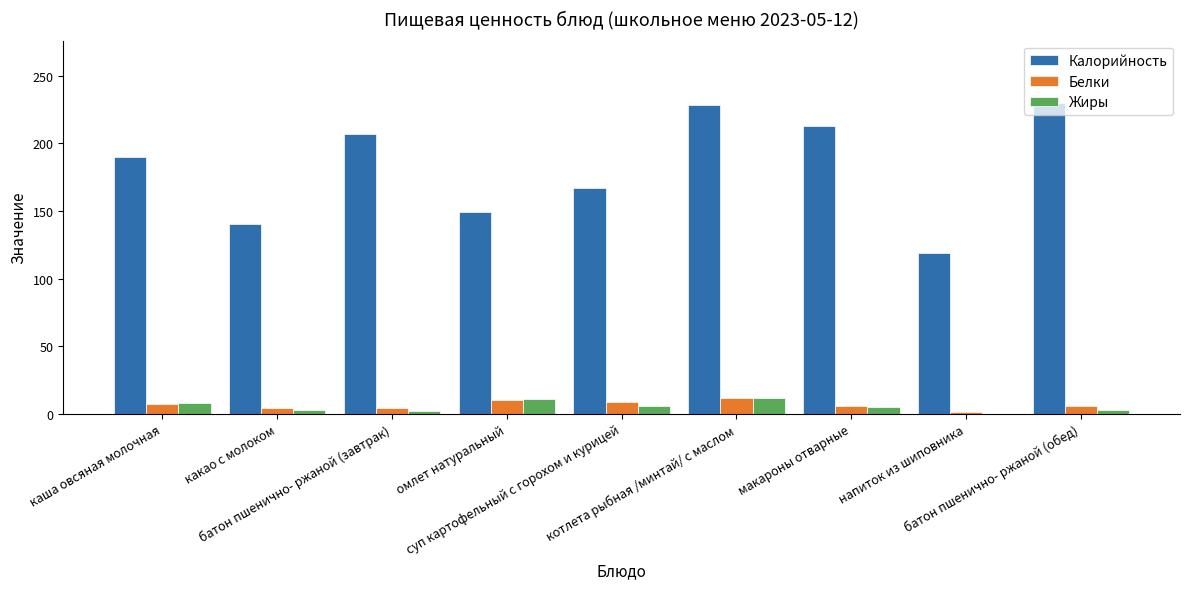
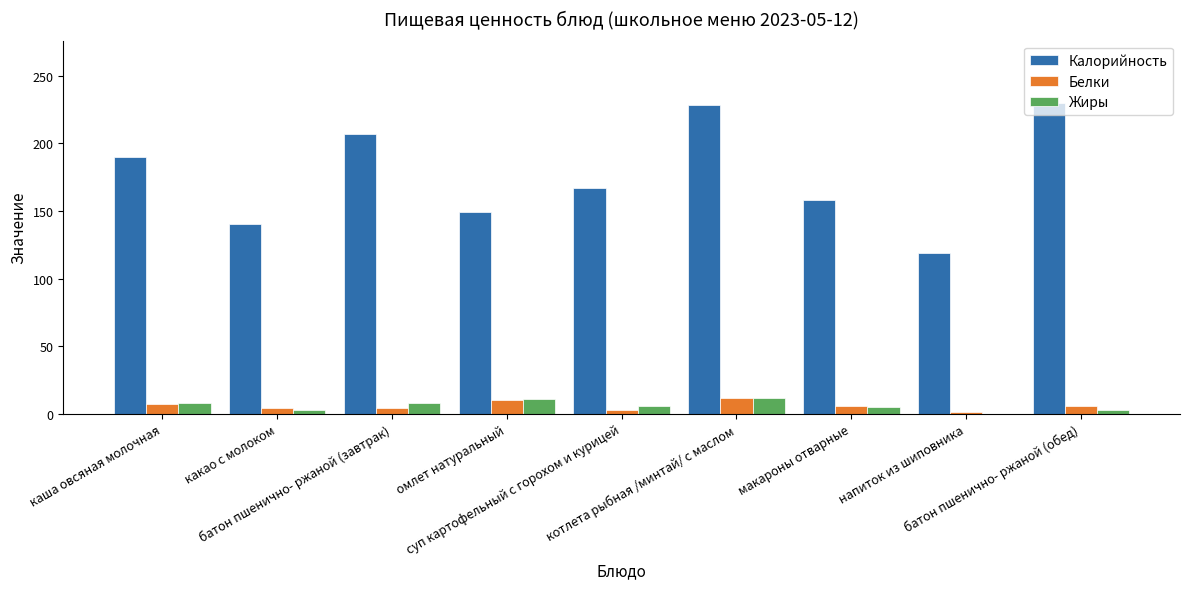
Жиры, батон пшенично- ржаной (завтрак): 2 -> 8
Белки, суп картофельный с горохом и курицей: 9 -> 3
Калорийность, макароны отварные: 213 -> 158
